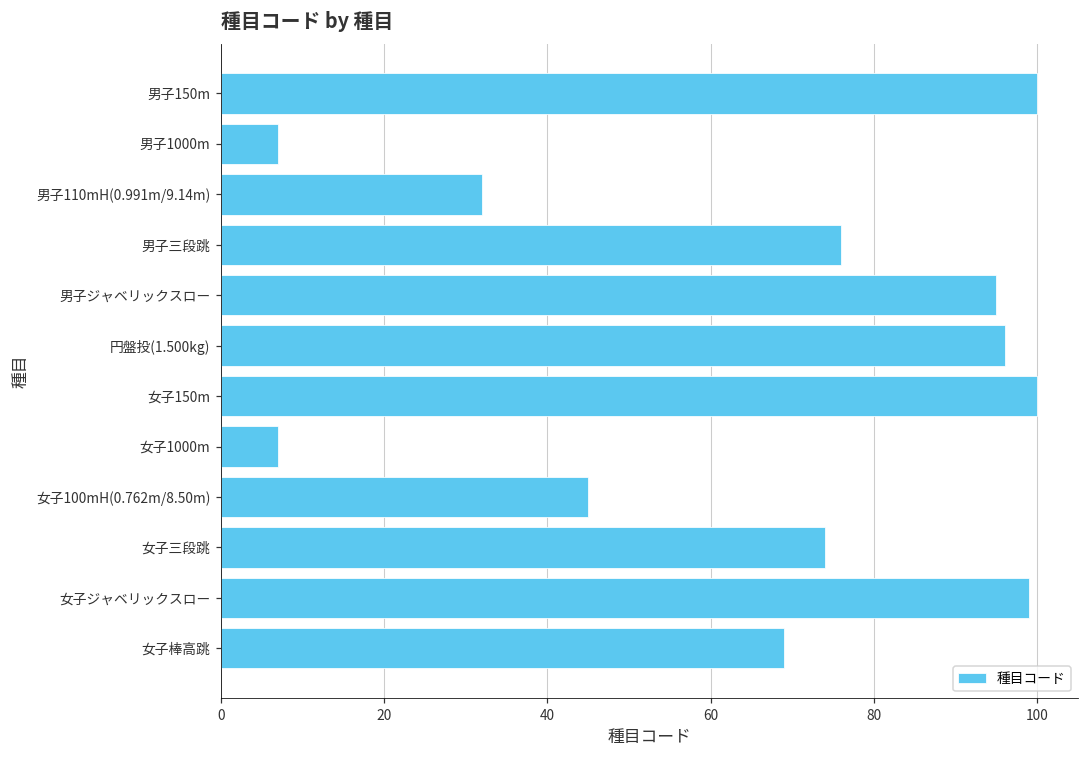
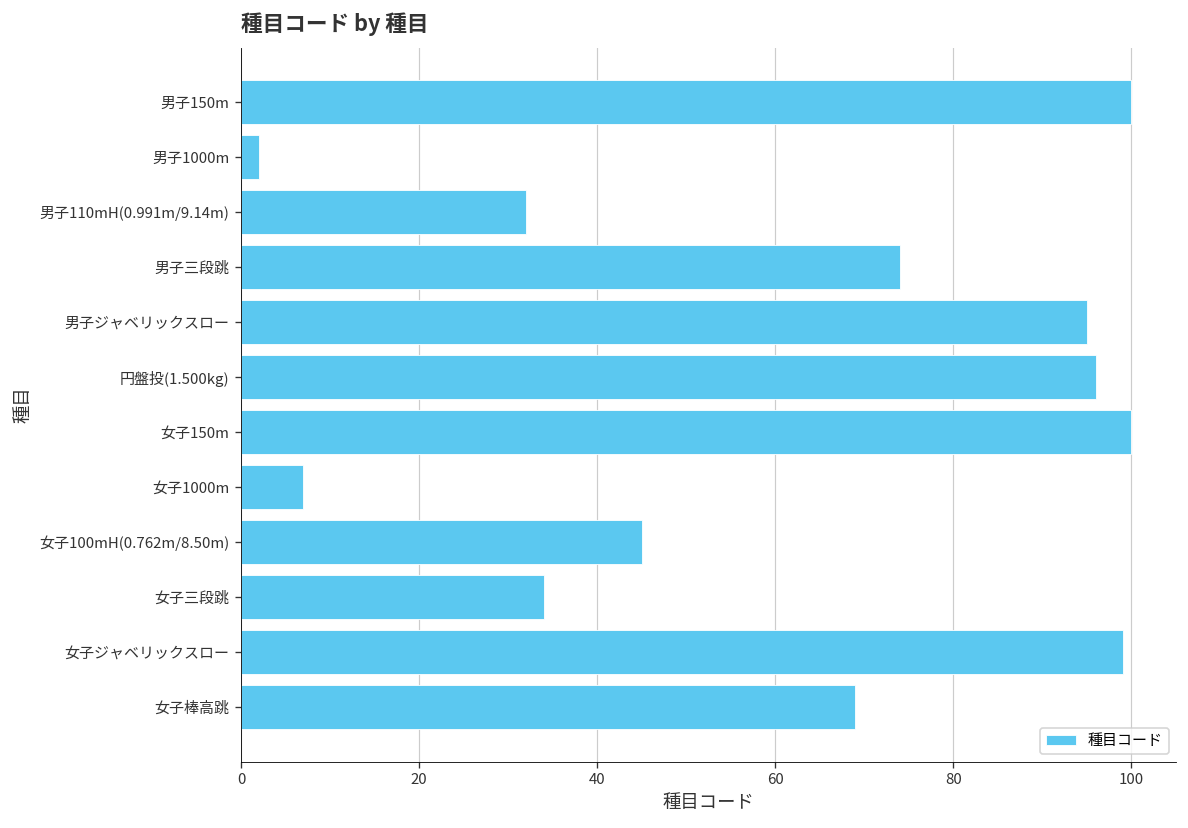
男子1000m: 7 -> 2
男子三段跳: 76 -> 74
女子三段跳: 74 -> 34
